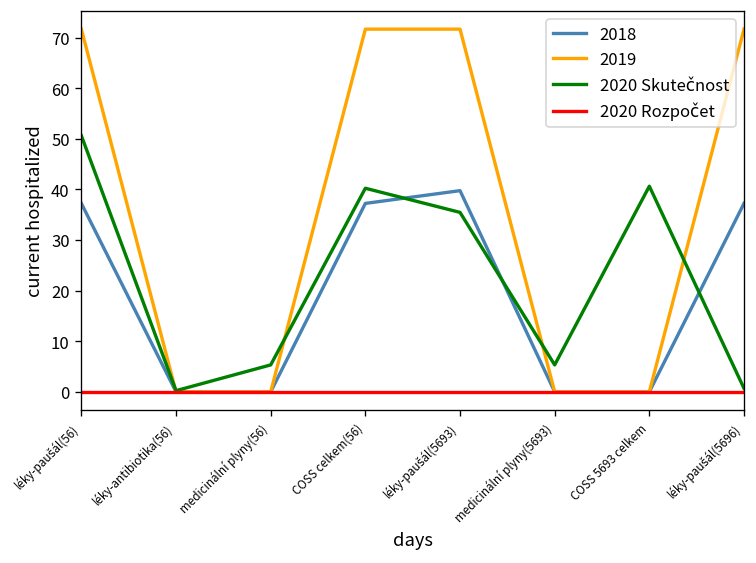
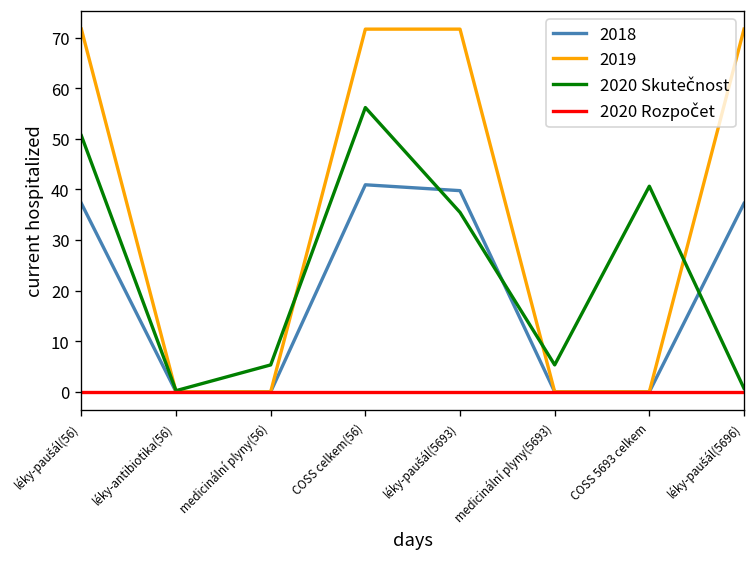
2018, COSS celkem(56): 37 -> 41
2020 Skutečnost, COSS celkem(56): 40 -> 56
